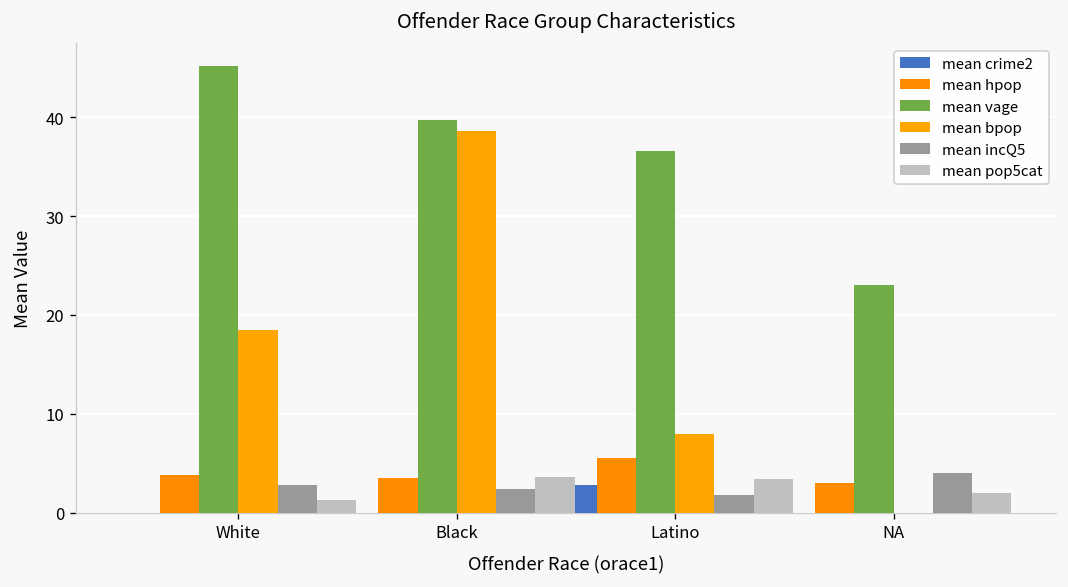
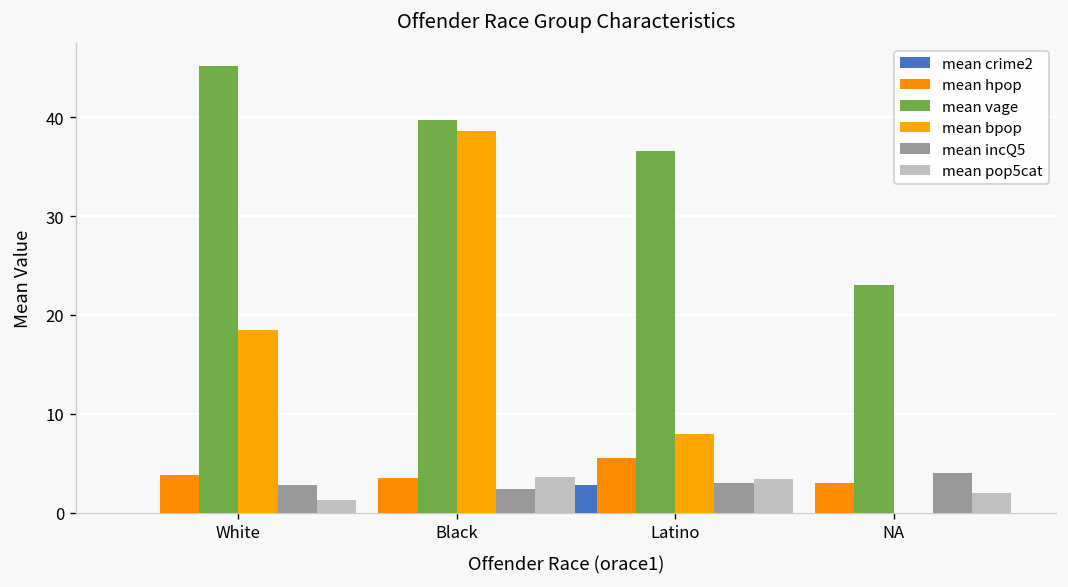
mean incQ5, Latino: 2 -> 3
